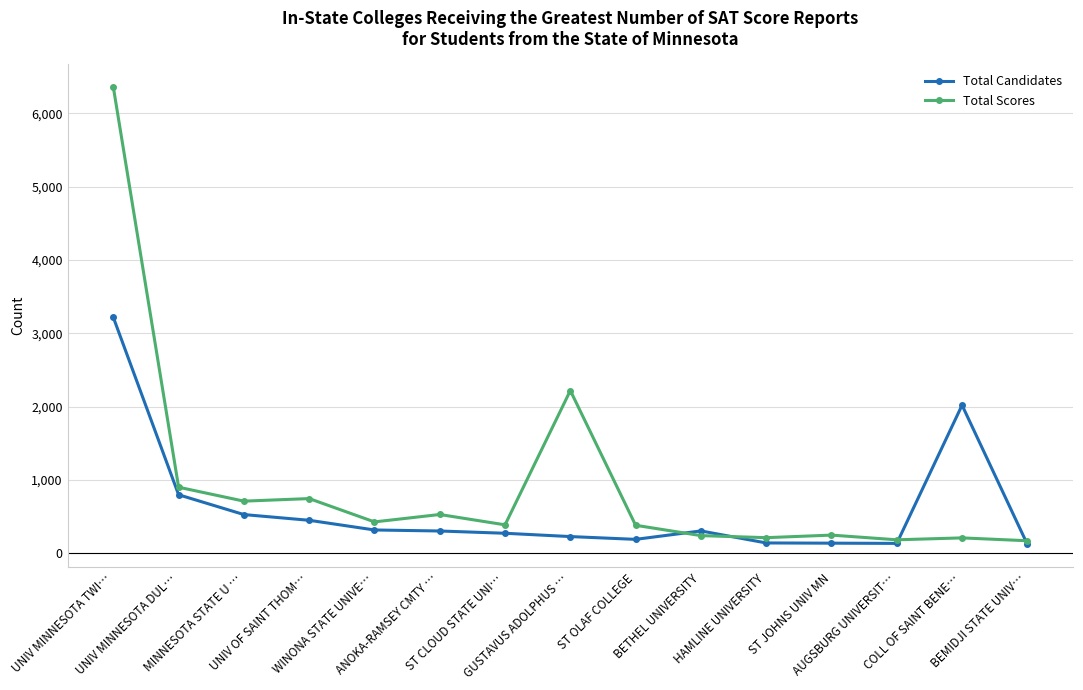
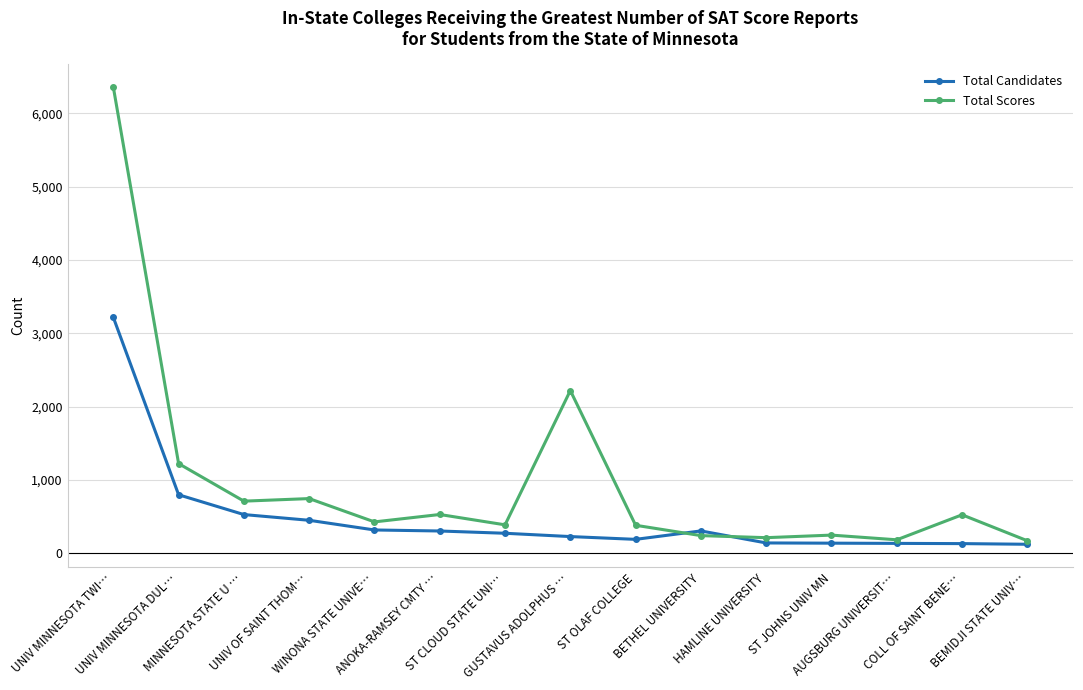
Total Scores, UNIV MINNESOTA DUL…: 900 -> 1,200
Total Candidates, COLL OF SAINT BENE…: 2,000 -> 100
Total Scores, COLL OF SAINT BENE…: 200 -> 500
